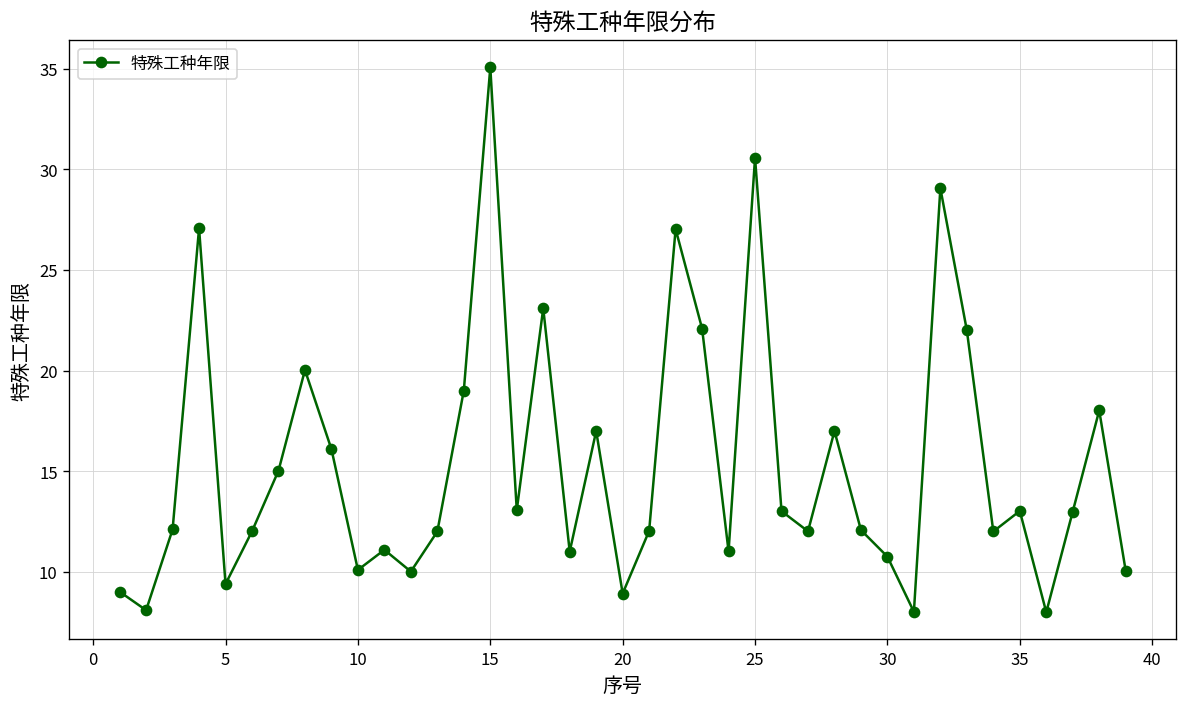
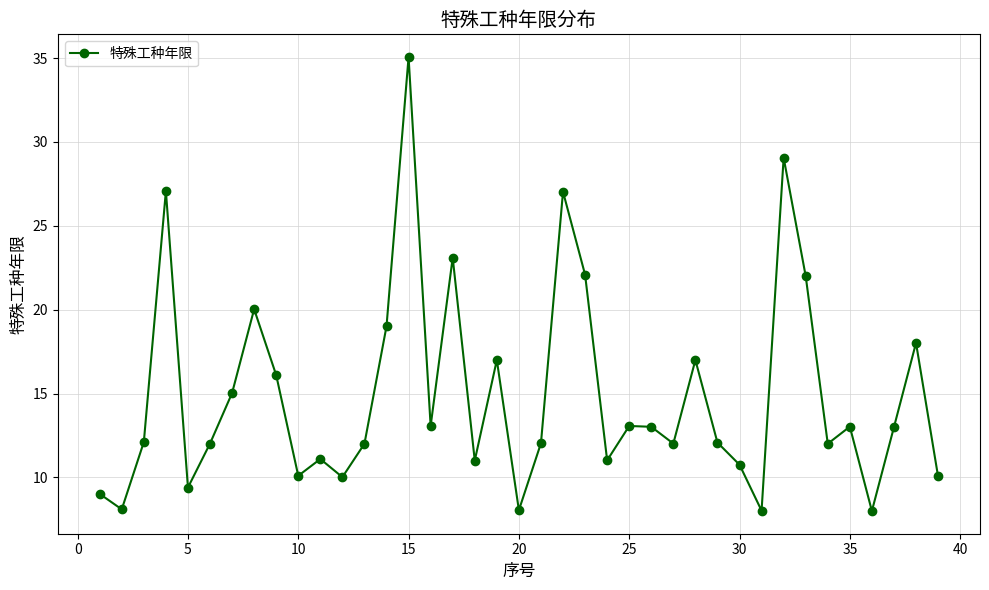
20: 8.9 -> 8.1
25: 30.6 -> 13.1
